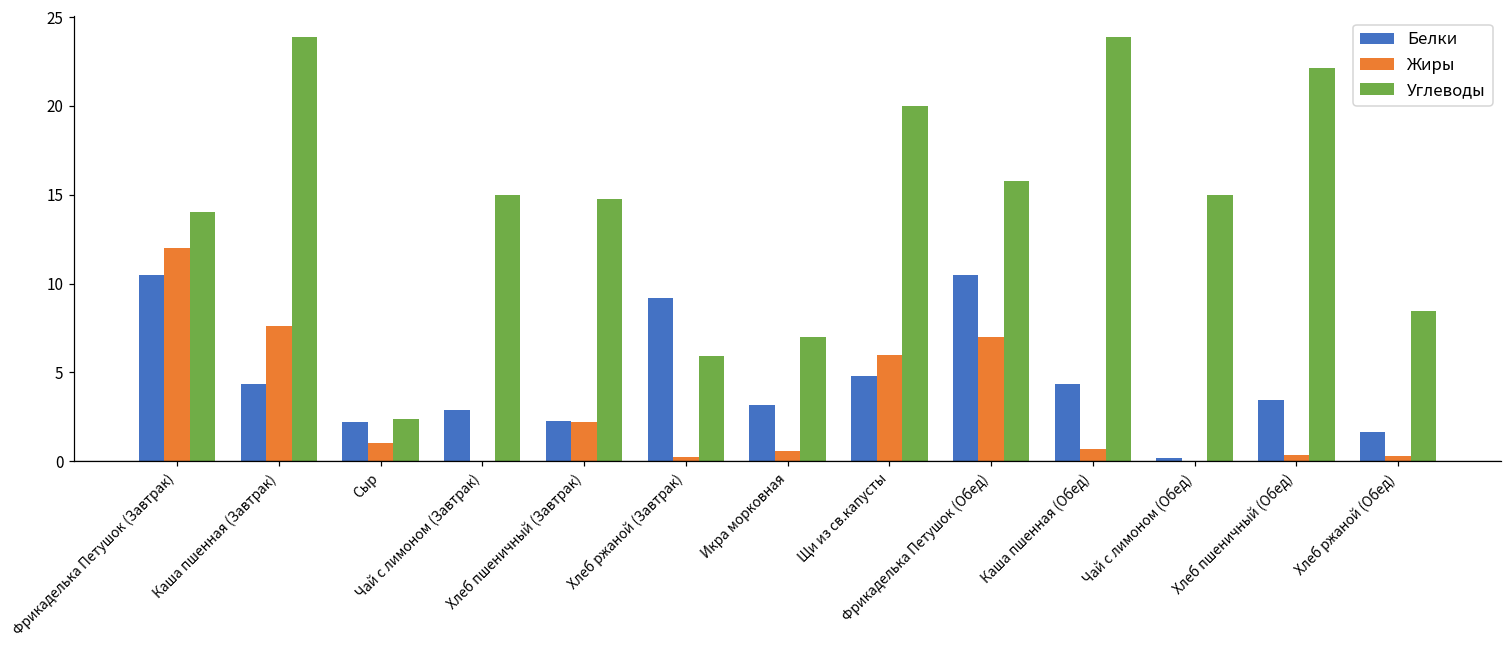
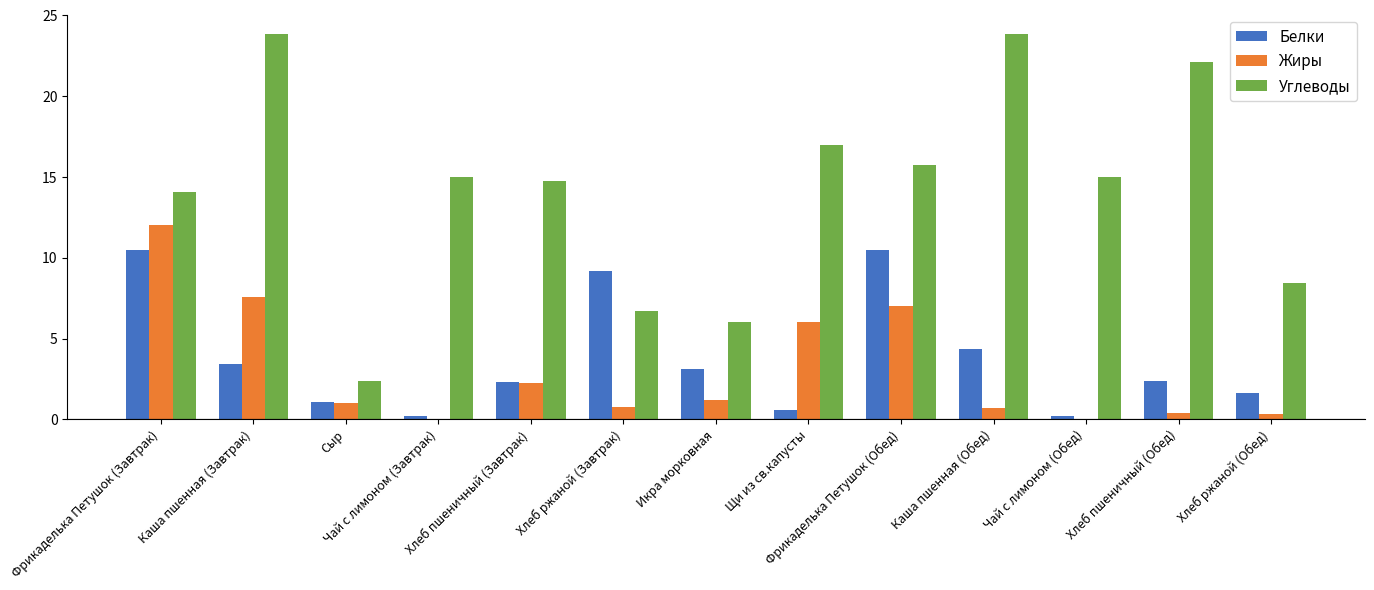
Белки, Каша пшенная (Завтрак): 4.4 -> 3.4
Белки, Сыр: 2.2 -> 1.1
Белки, Чай с лимоном (Завтрак): 2.9 -> 0.2
Жиры, Хлеб ржаной (Завтрак): 0.2 -> 0.8
Углеводы, Хлеб ржаной (Завтрак): 5.9 -> 6.7
Жиры, Икра морковная: 0.6 -> 1.2
Углеводы, Икра морковная: 7 -> 6
Белки, Щи из св.капусты: 4.8 -> 0.6
Углеводы, Щи из св.капусты: 20 -> 17
Белки, Хлеб пшеничный (Обед): 3.4 -> 2.4
